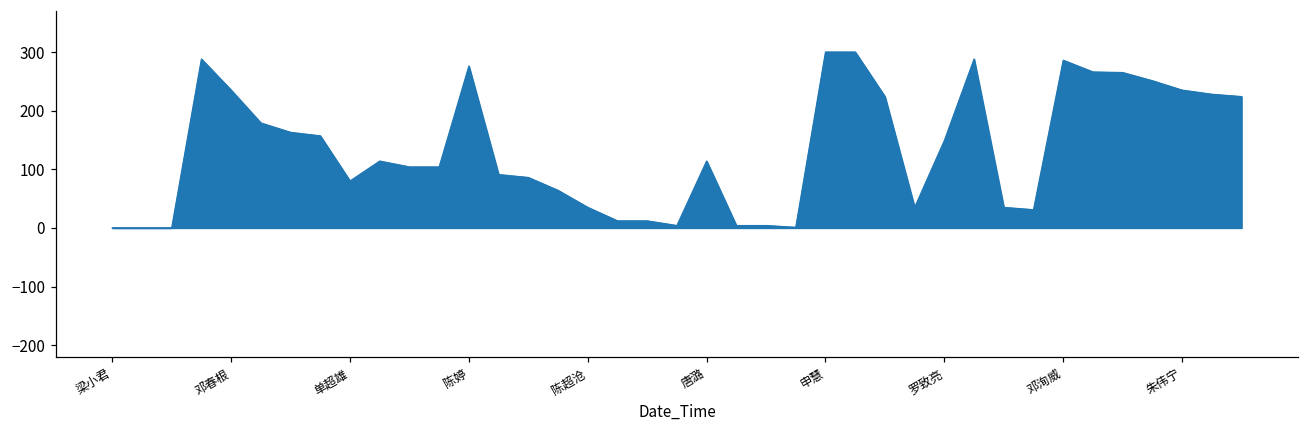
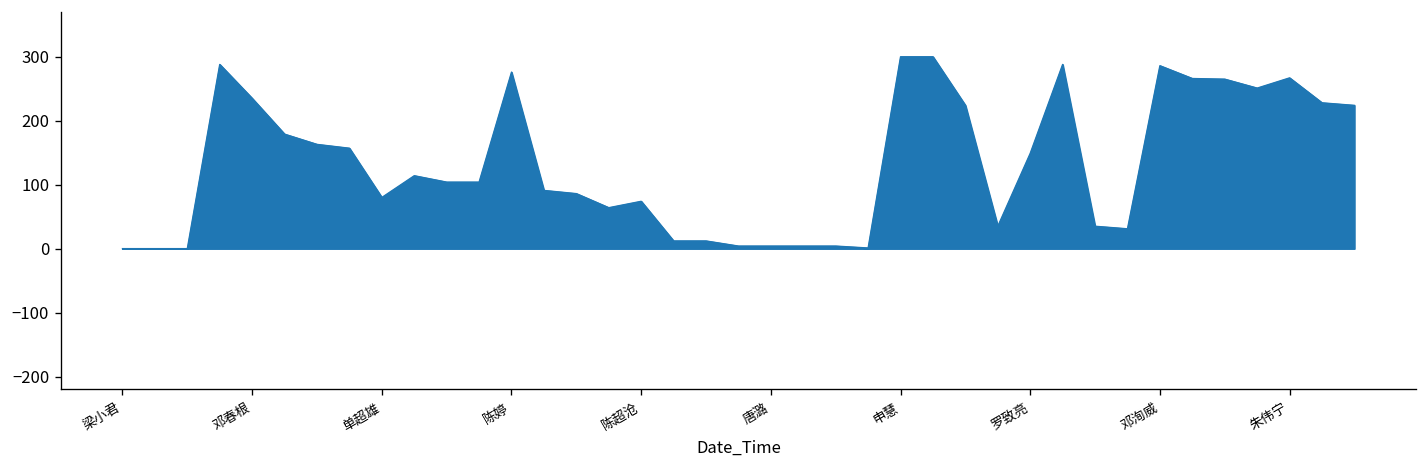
陈超沧: 40 -> 70
唐潞: 110 -> 0
朱伟宁: 240 -> 270
